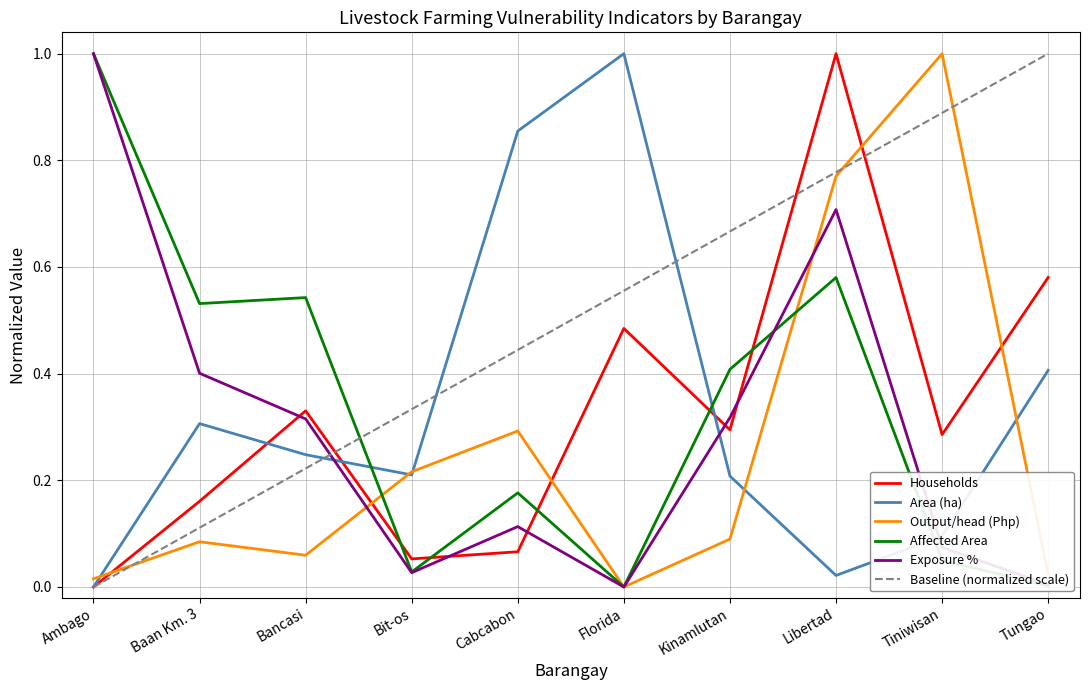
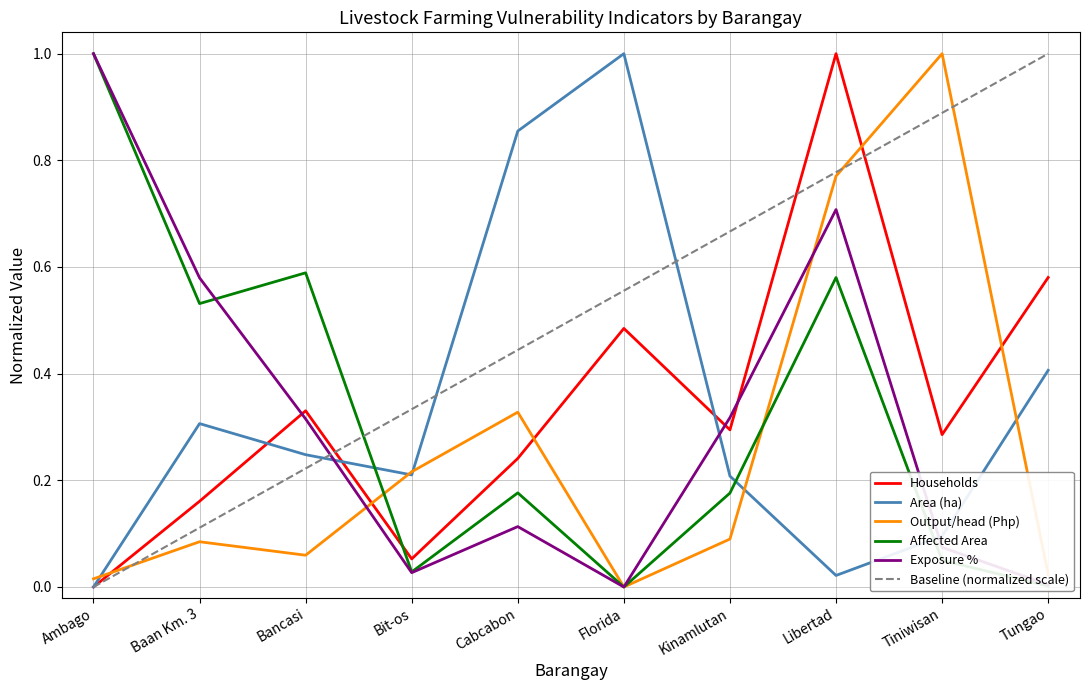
Exposure %, Baan Km. 3: 0.40 -> 0.58
Affected Area, Bancasi: 0.54 -> 0.59
Households, Cabcabon: 0.07 -> 0.24
Output/head (Php), Cabcabon: 0.29 -> 0.33
Affected Area, Kinamlutan: 0.41 -> 0.18
